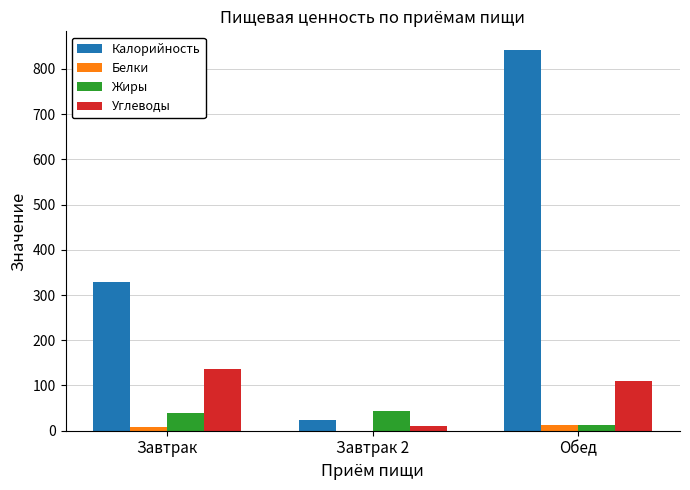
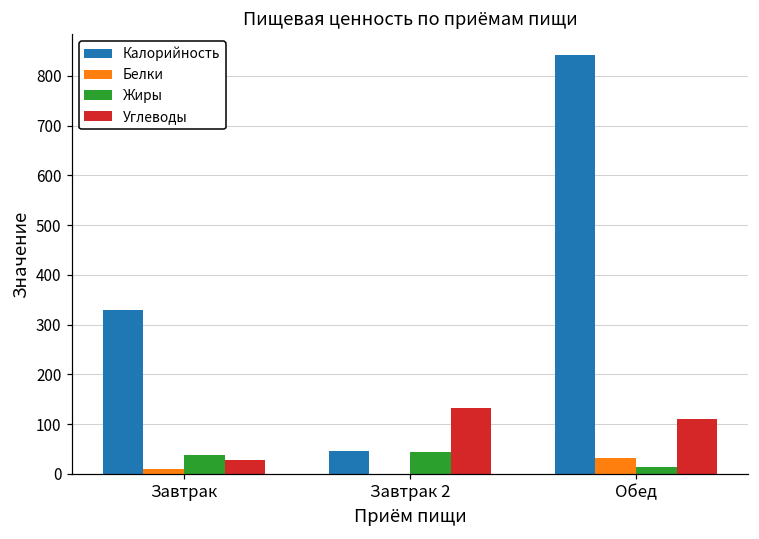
Углеводы, Завтрак: 140 -> 30
Калорийность, Завтрак 2: 20 -> 50
Углеводы, Завтрак 2: 10 -> 130
Белки, Обед: 10 -> 30
